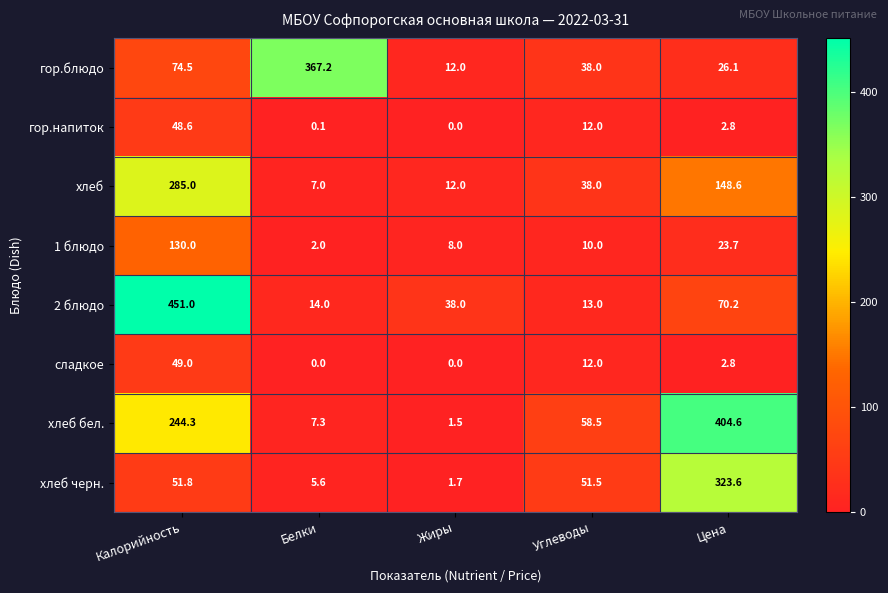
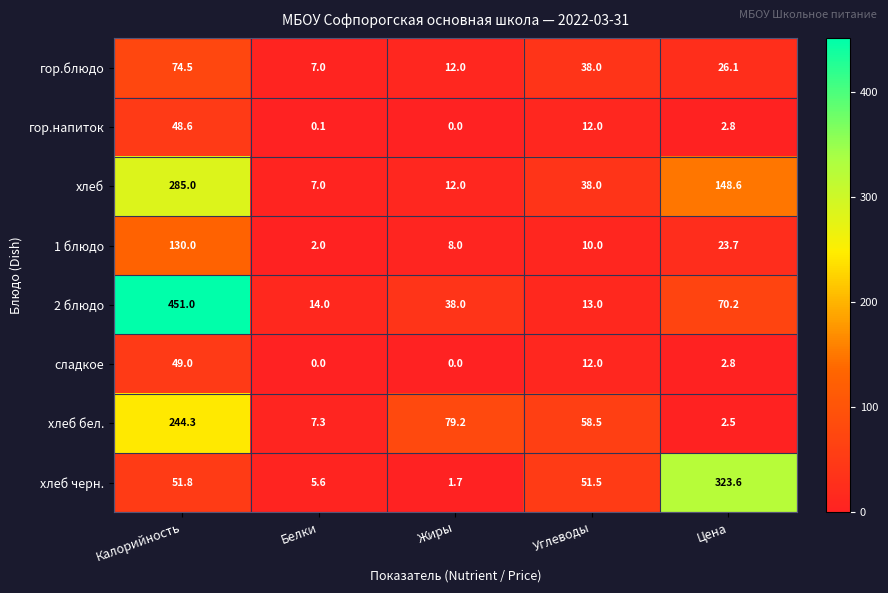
гор.блюдо, Белки: 367.2 -> 7.0
хлеб бел., Жиры: 1.5 -> 79.2
хлеб бел., Цена: 404.6 -> 2.5
